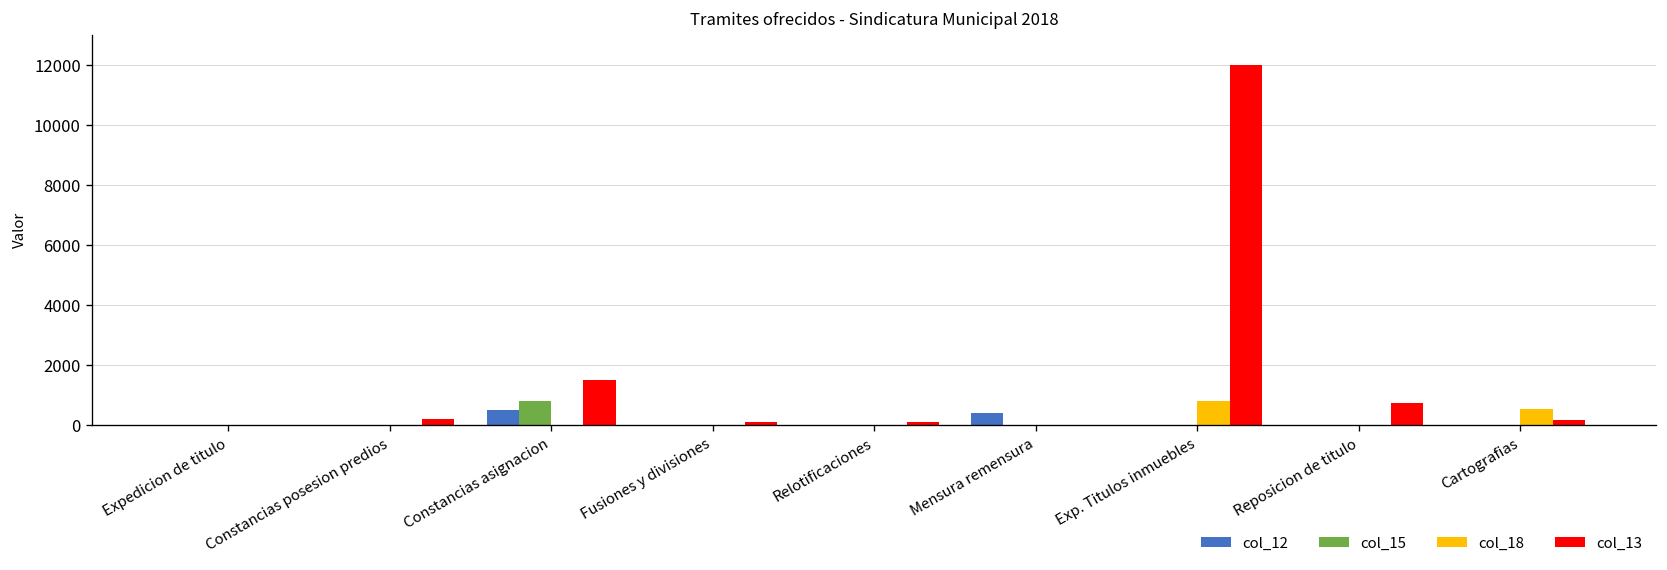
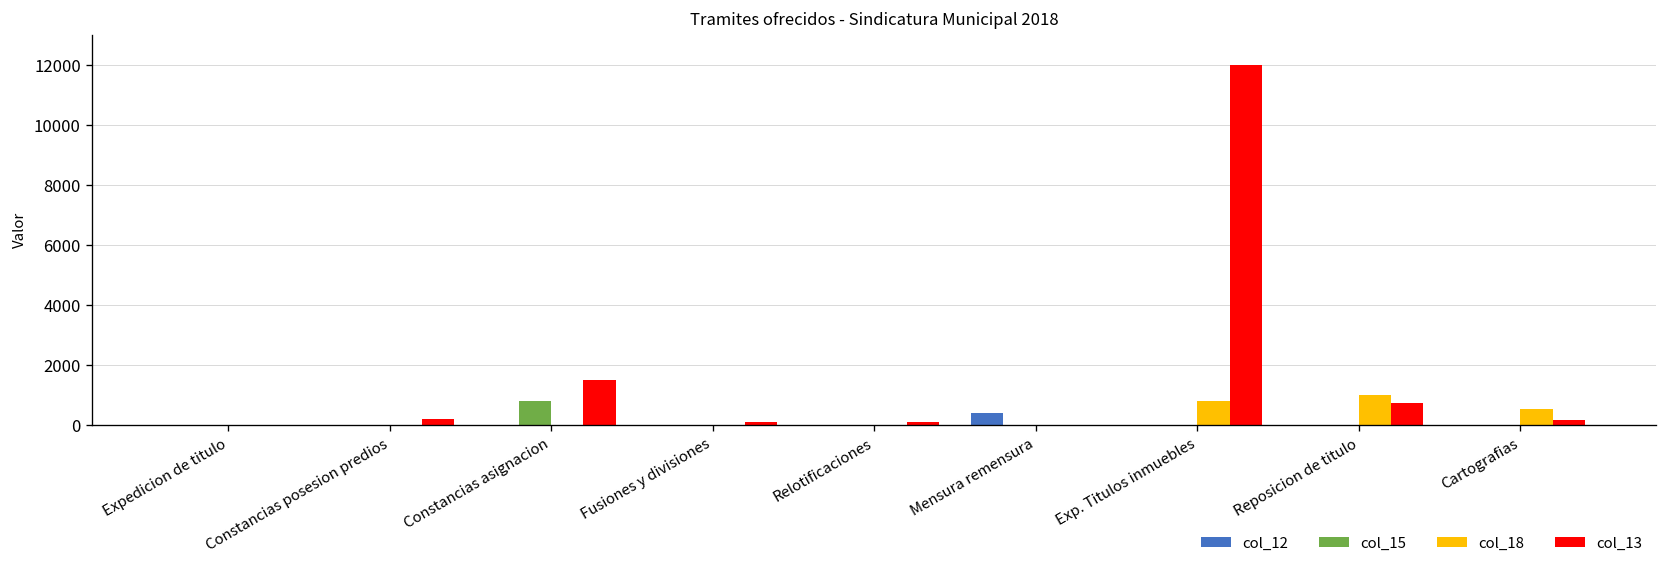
col_12, Constancias asignacion: 500 -> 0
col_18, Reposicion de titulo: 0 -> 1000
